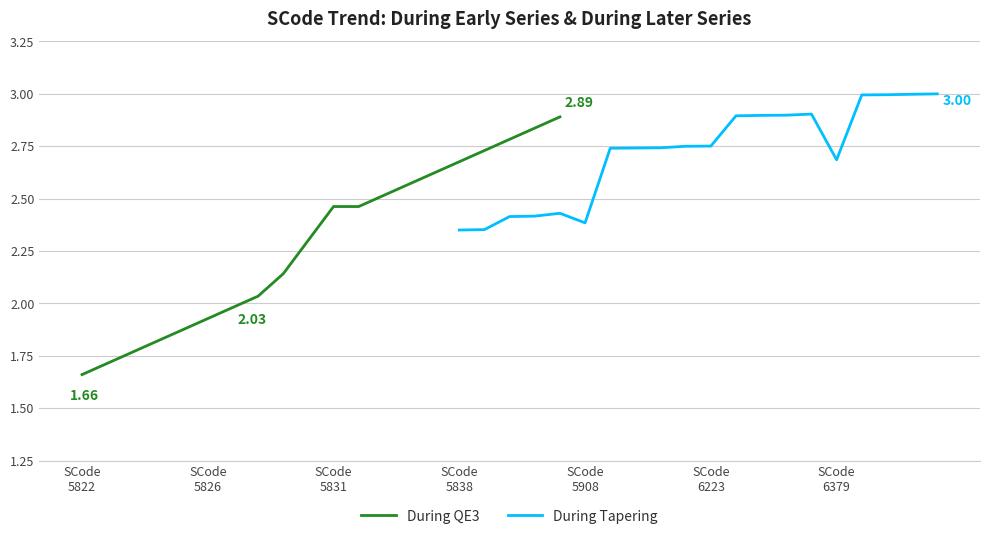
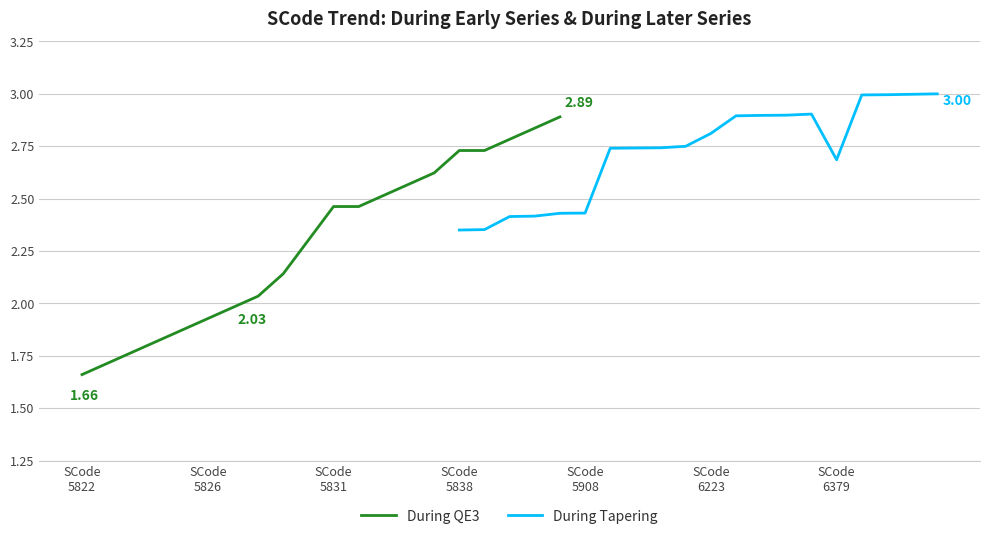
During QE3, SCode 5838: 2.68 -> 2.73
During Tapering, SCode 5908: 2.38 -> 2.43
During Tapering, SCode 6223: 2.75 -> 2.81
